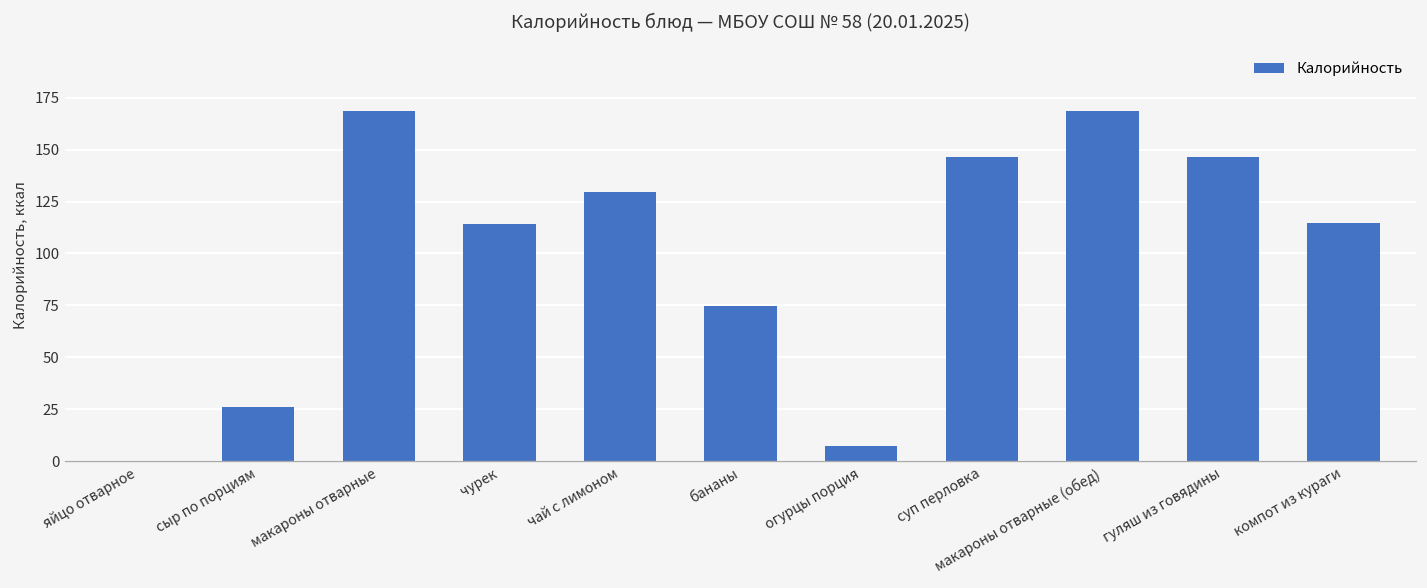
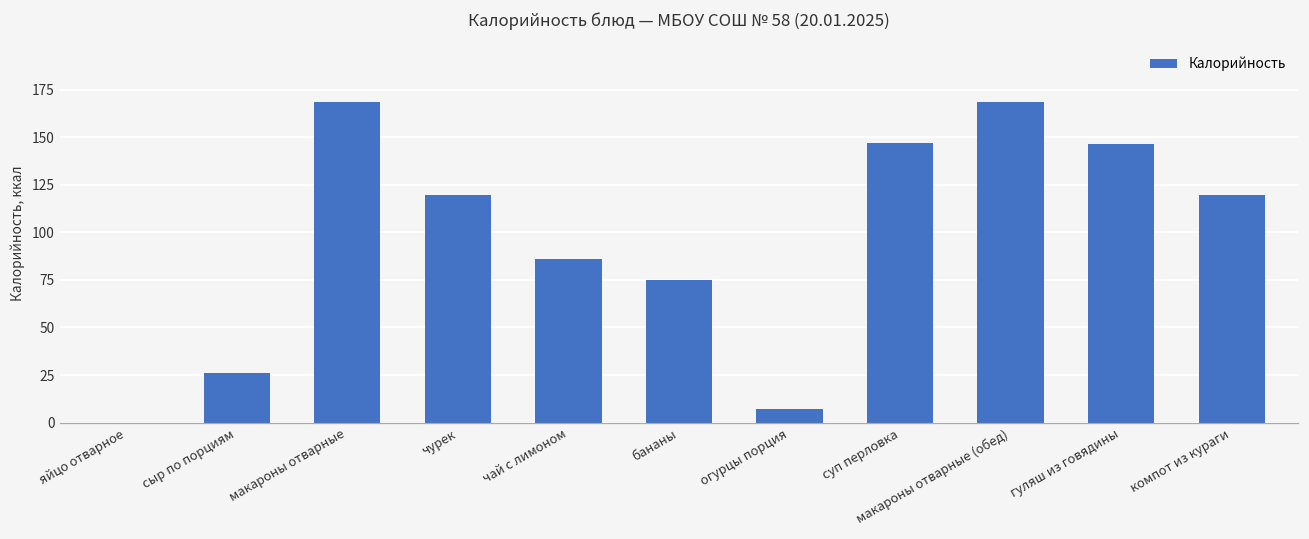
чурек: 114 -> 119
чай с лимоном: 130 -> 86
компот из кураги: 115 -> 120
